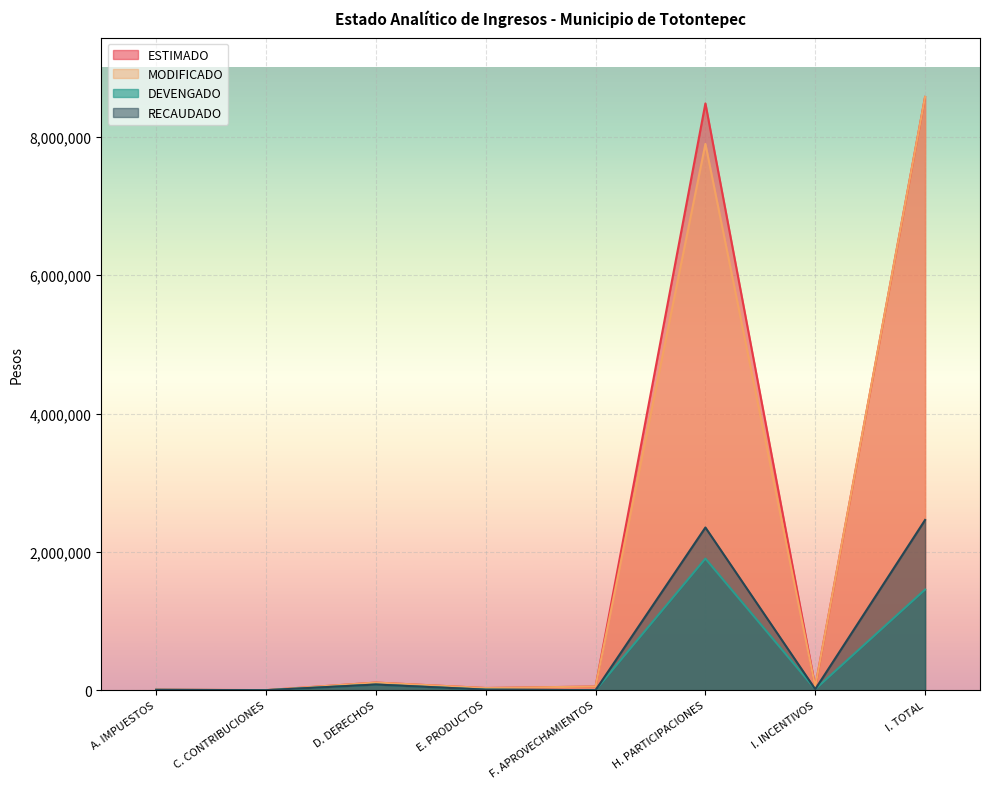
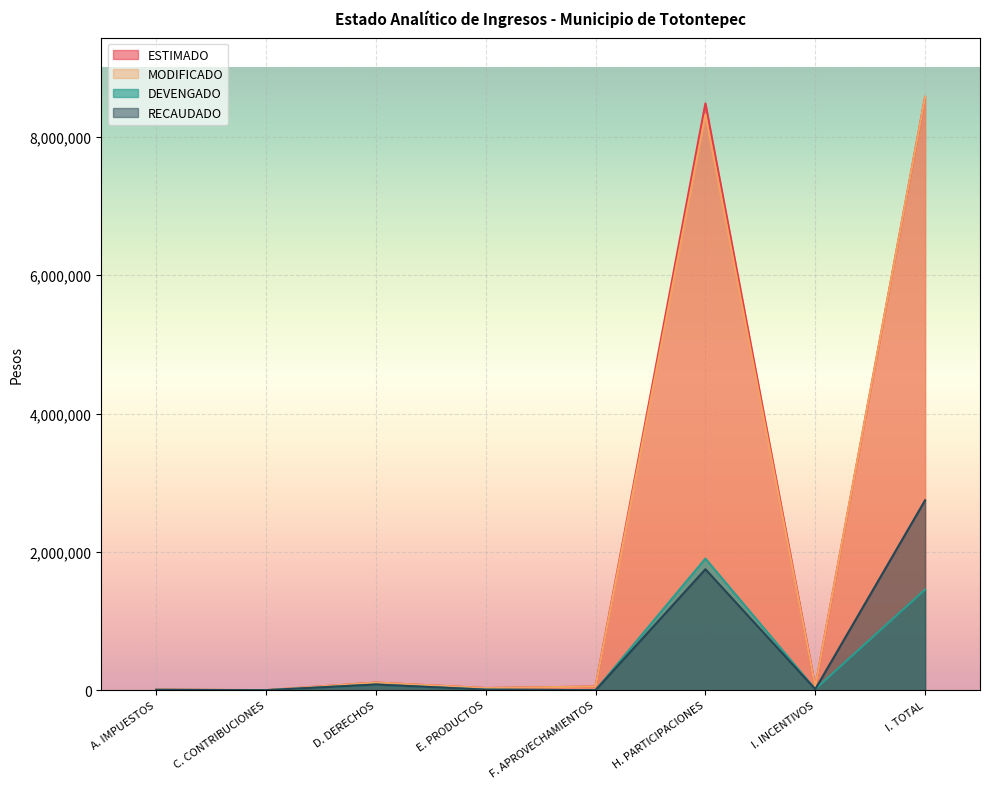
MODIFICADO, H. PARTICIPACIONES: 7,900,000 -> 8,300,000
RECAUDADO, H. PARTICIPACIONES: 2,400,000 -> 1,700,000
RECAUDADO, I. TOTAL: 2,500,000 -> 2,700,000
